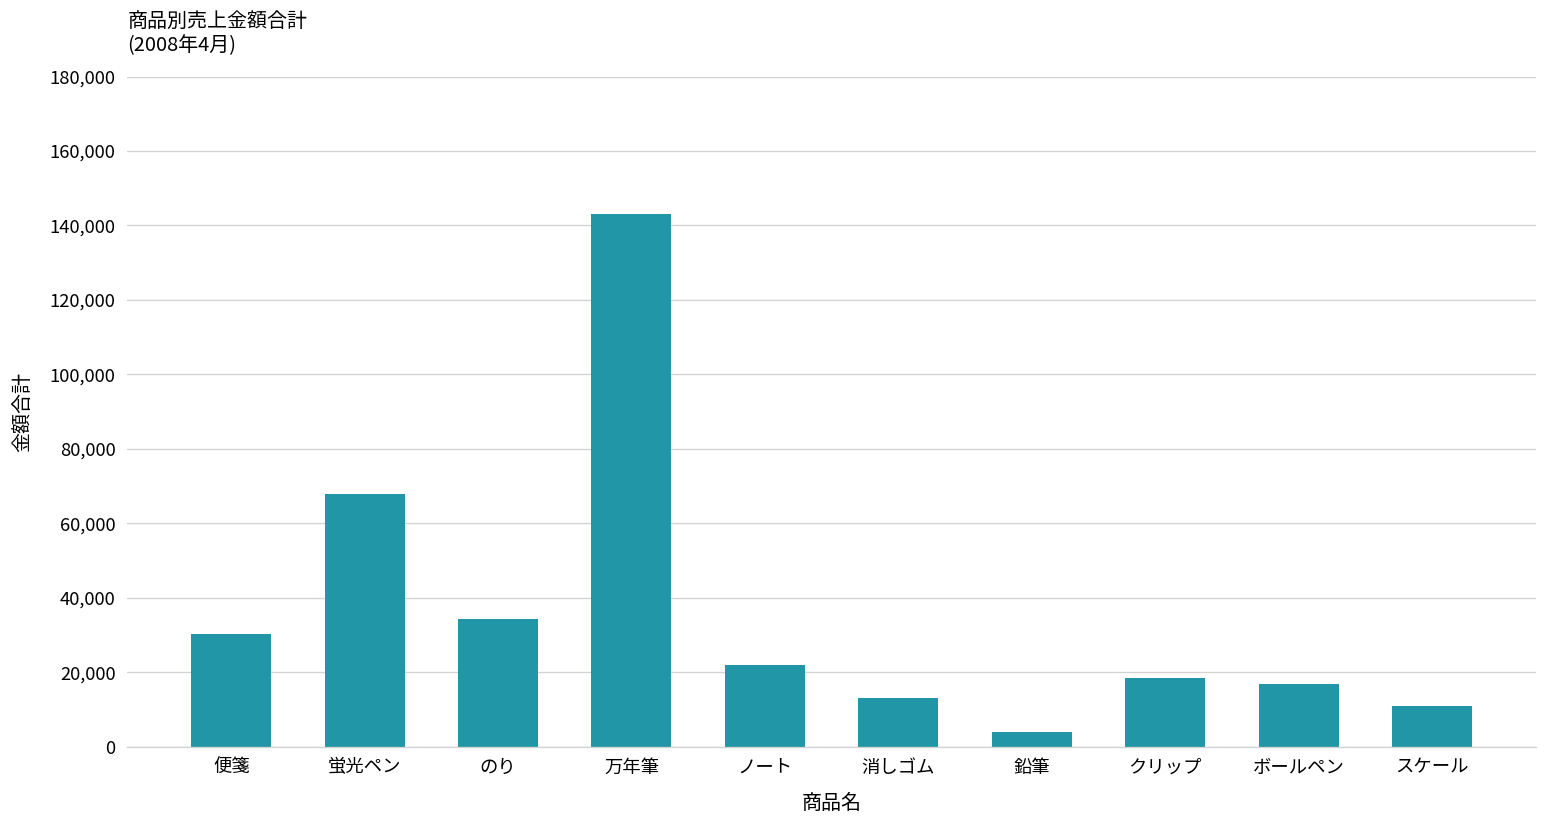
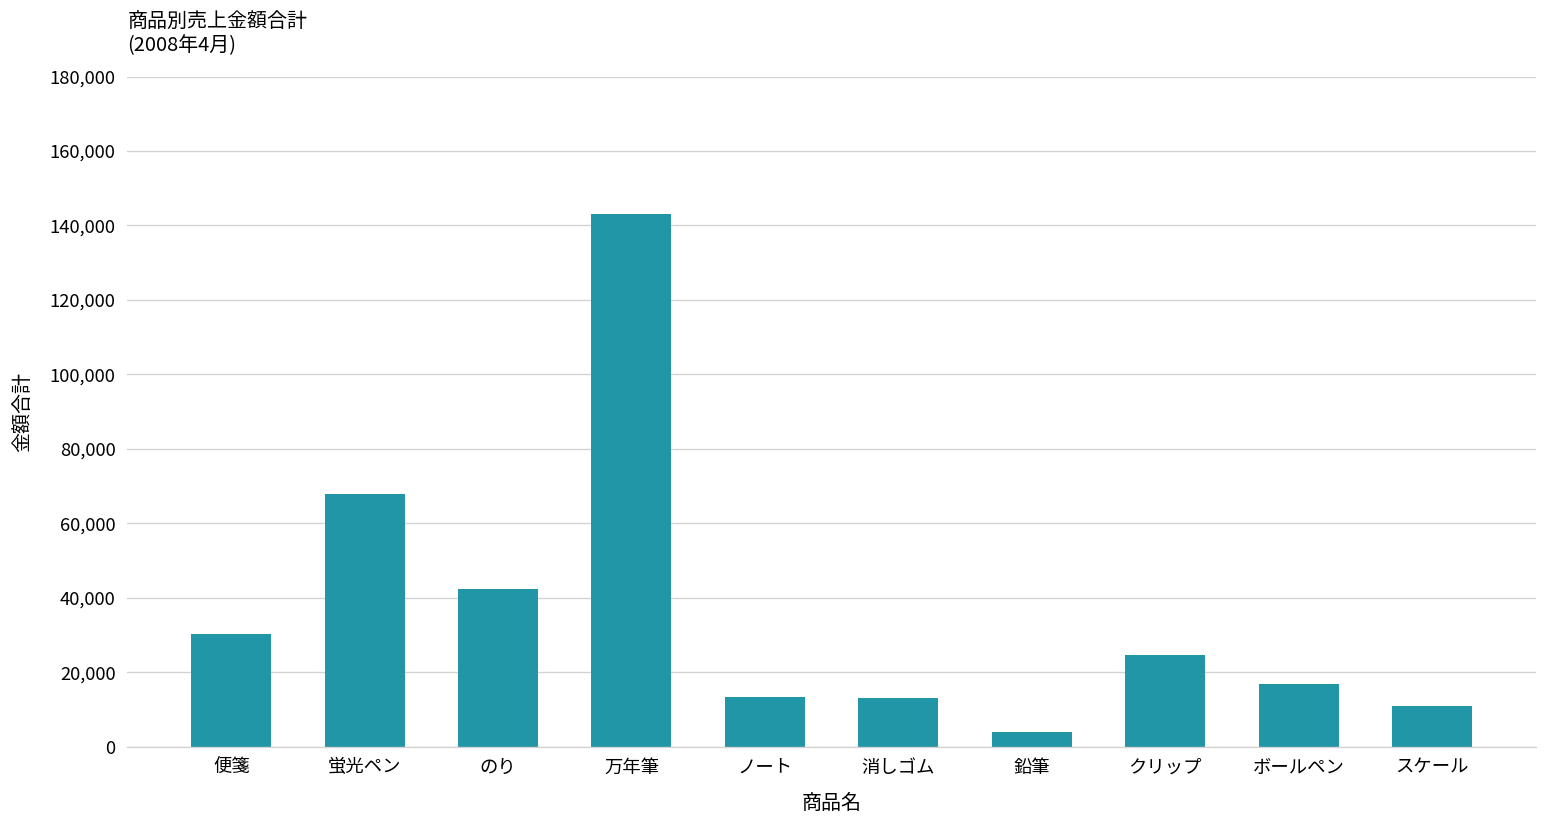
のり: 34,000 -> 42,000
ノート: 22,000 -> 13,000
クリップ: 19,000 -> 25,000
